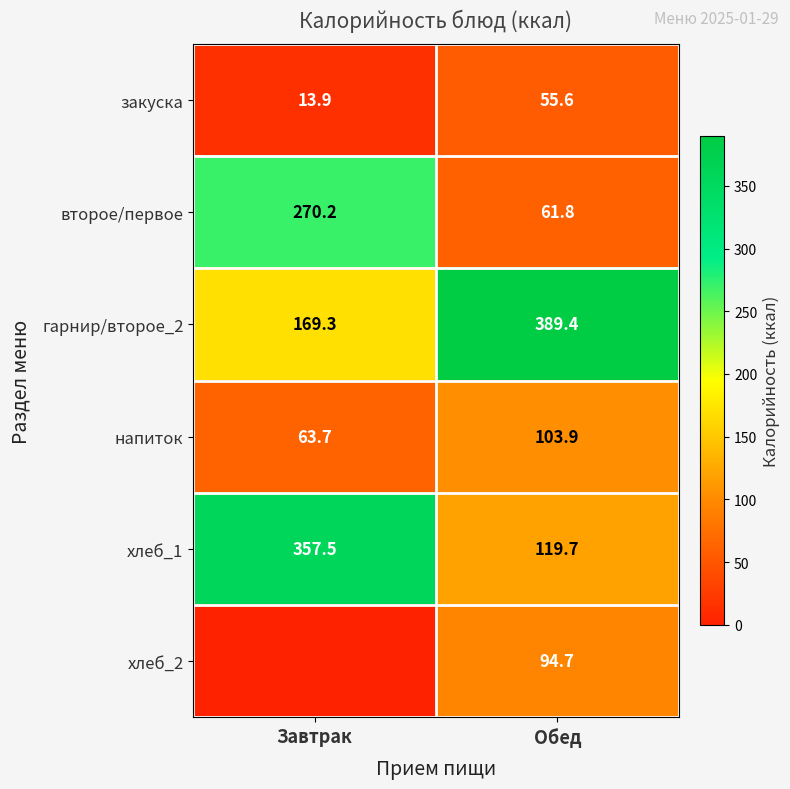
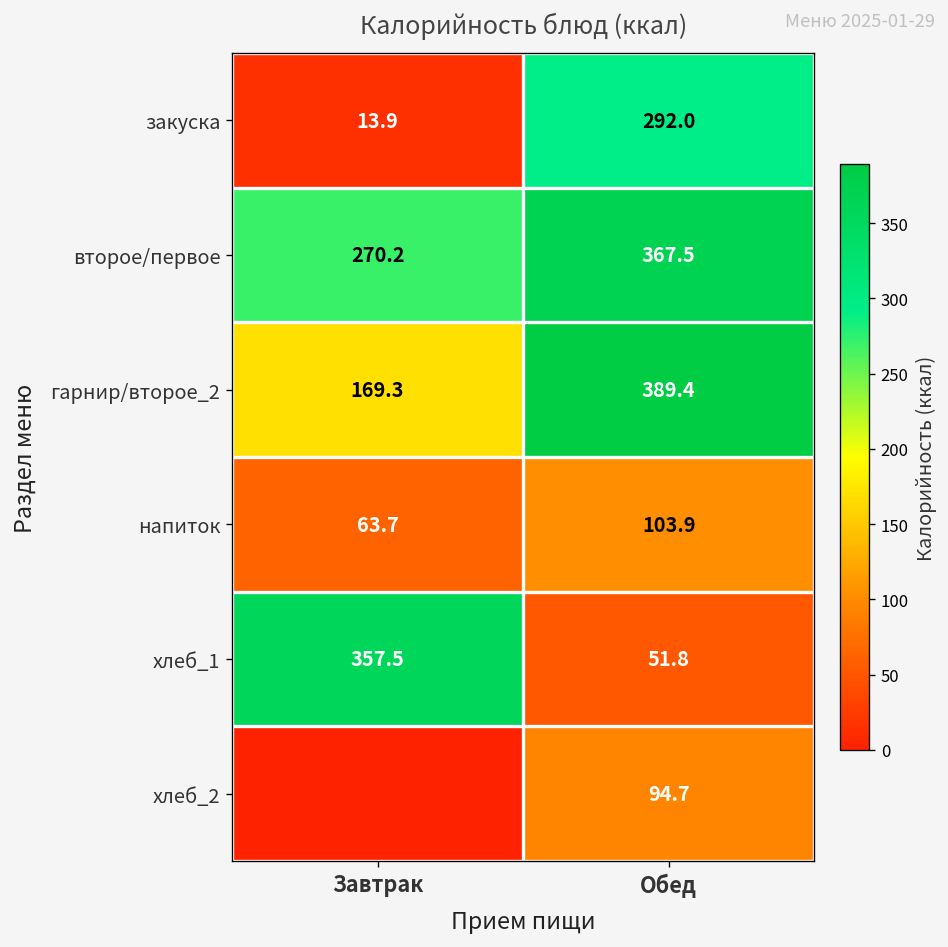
закуска, Обед: 55.6 -> 292.0
второе/первое, Обед: 61.8 -> 367.5
хлеб_1, Обед: 119.7 -> 51.8
